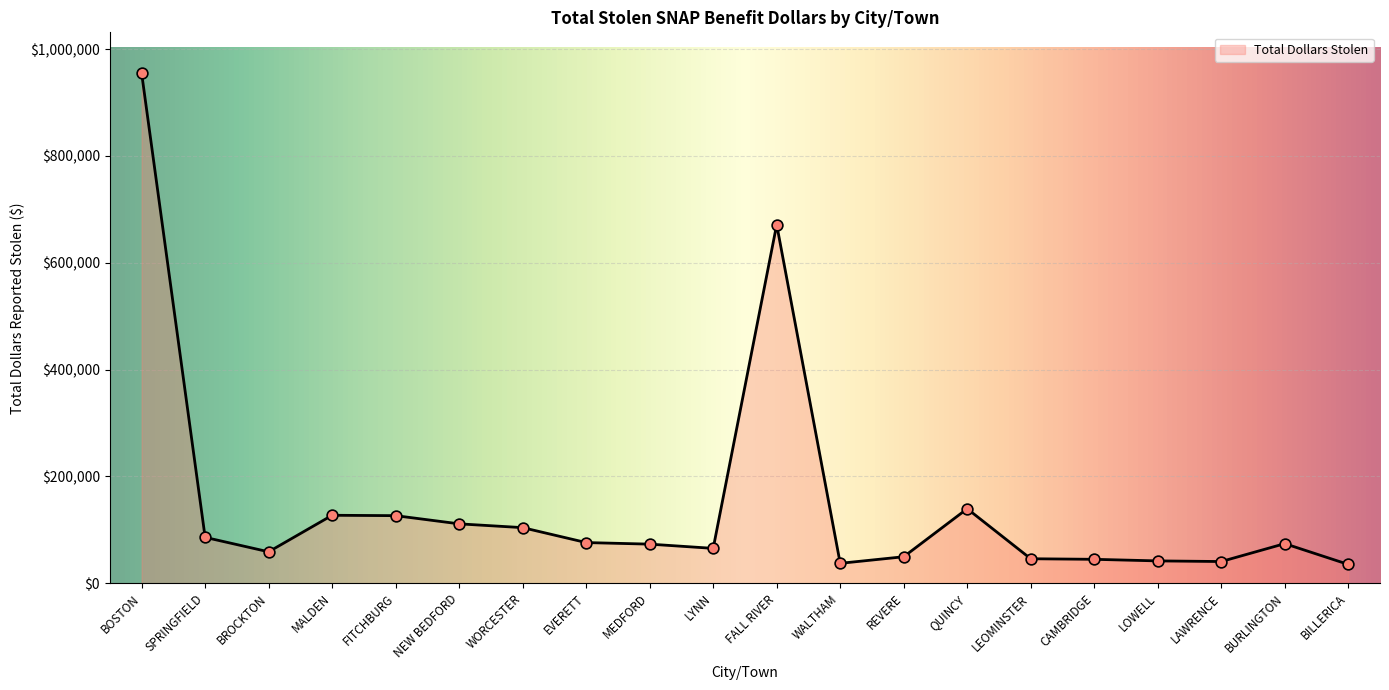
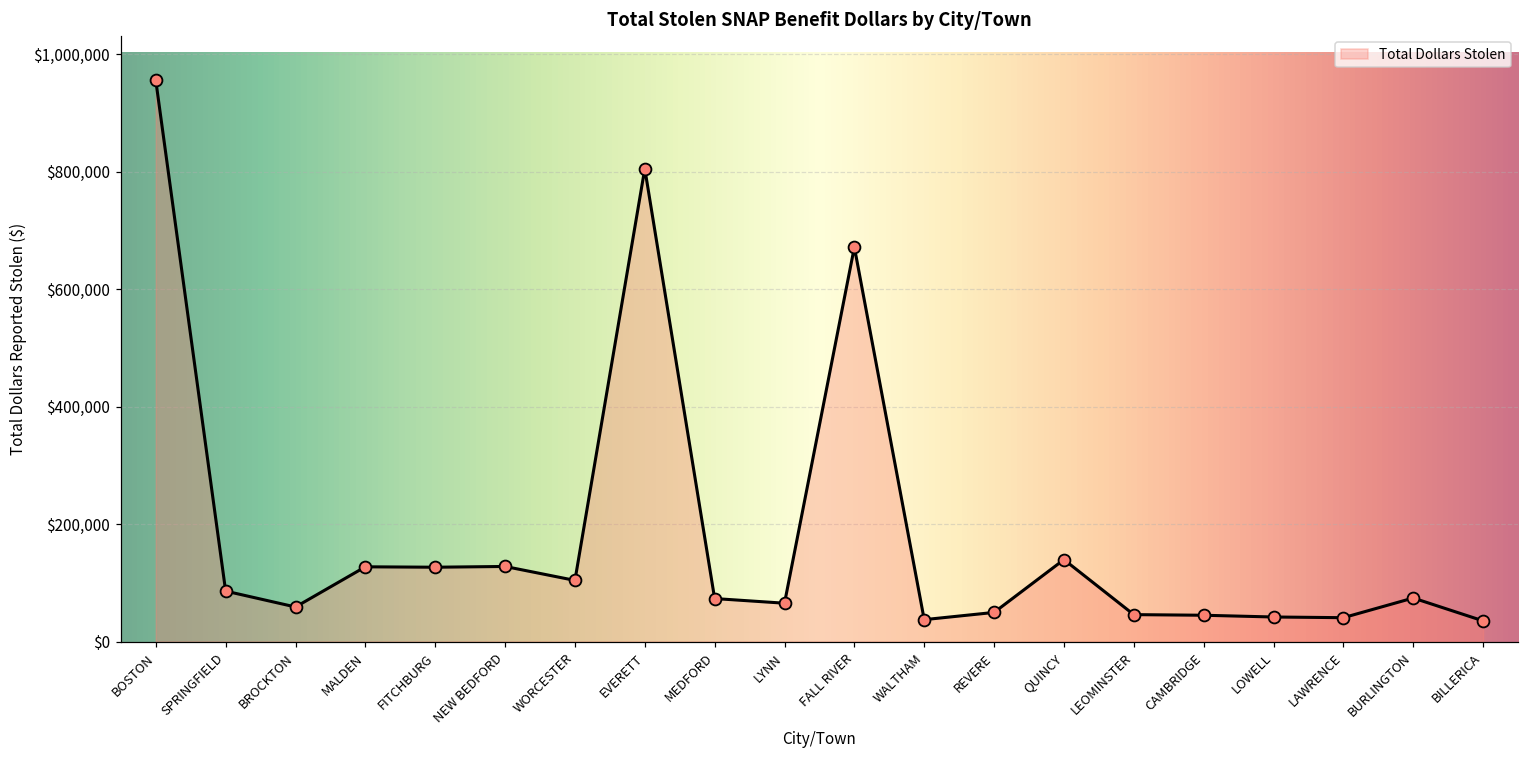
NEW BEDFORD: $110,000 -> $130,000
EVERETT: $80,000 -> $800,000
